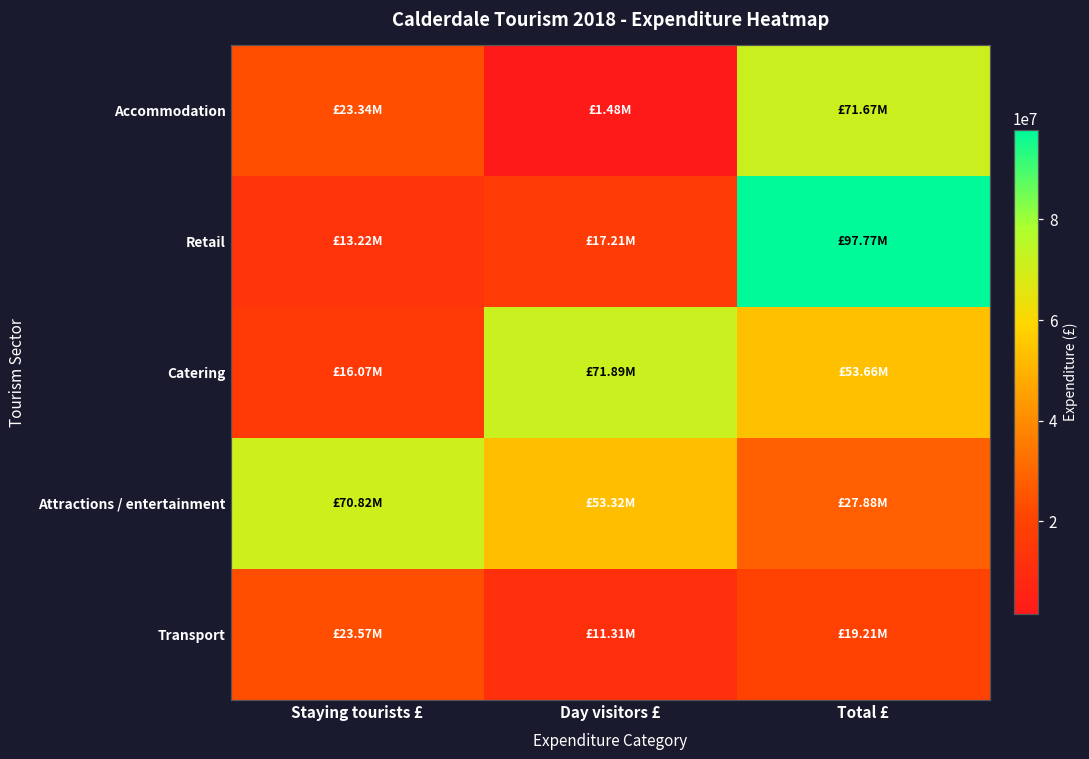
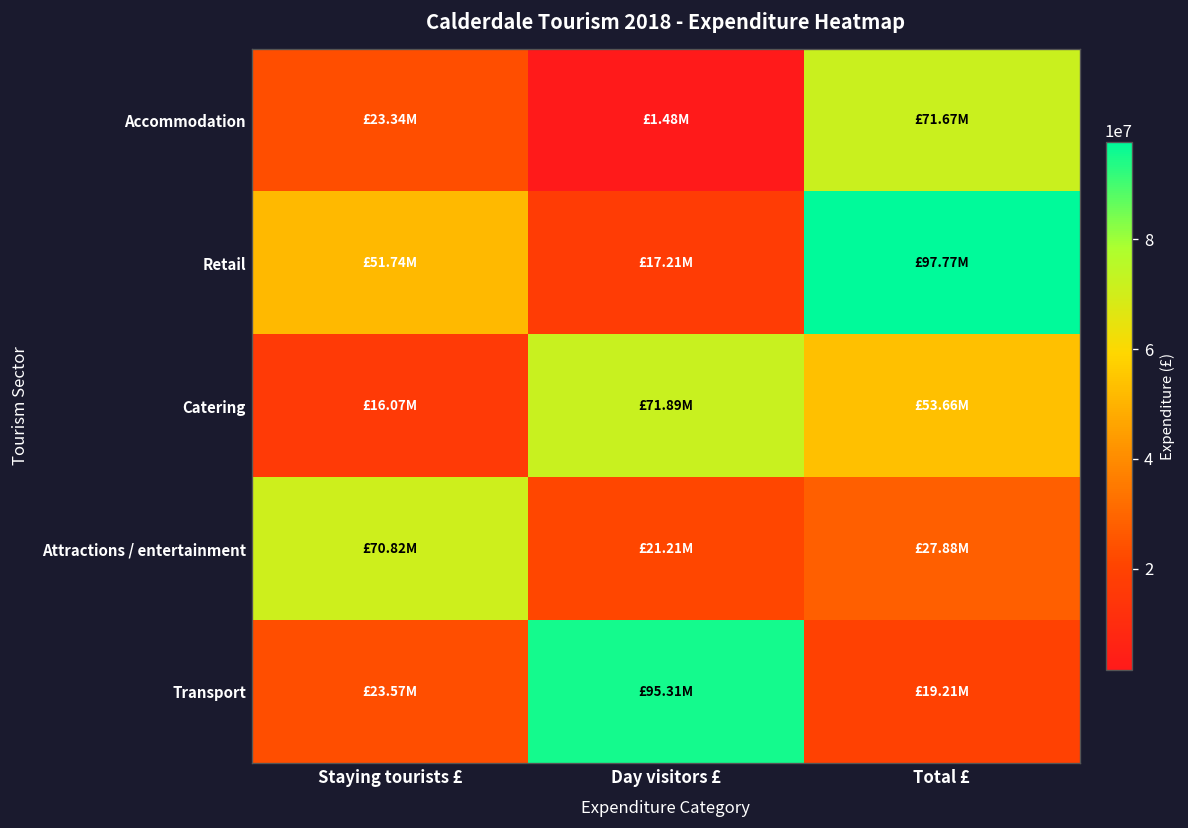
Retail, Staying tourists £: £13.22M -> £51.74M
Attractions / entertainment, Day visitors £: £53.32M -> £21.21M
Transport, Day visitors £: £11.31M -> £95.31M
